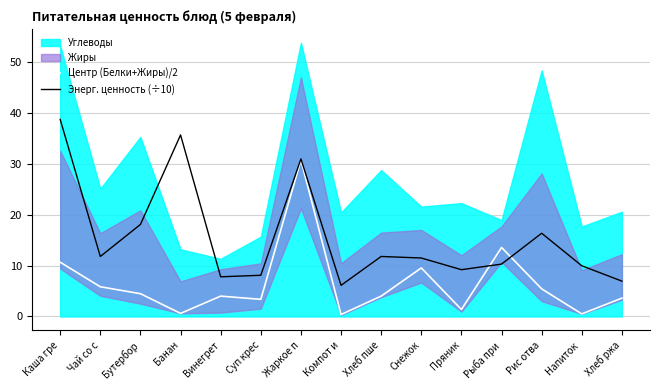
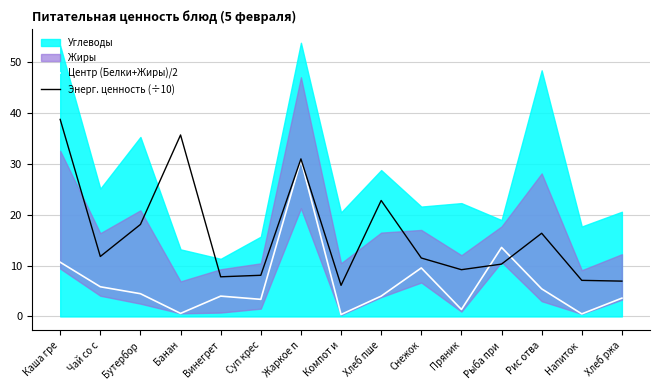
Энерг. ценность (÷10), Хлеб пше: 12 -> 23
Энерг. ценность (÷10), Напиток: 10 -> 7
